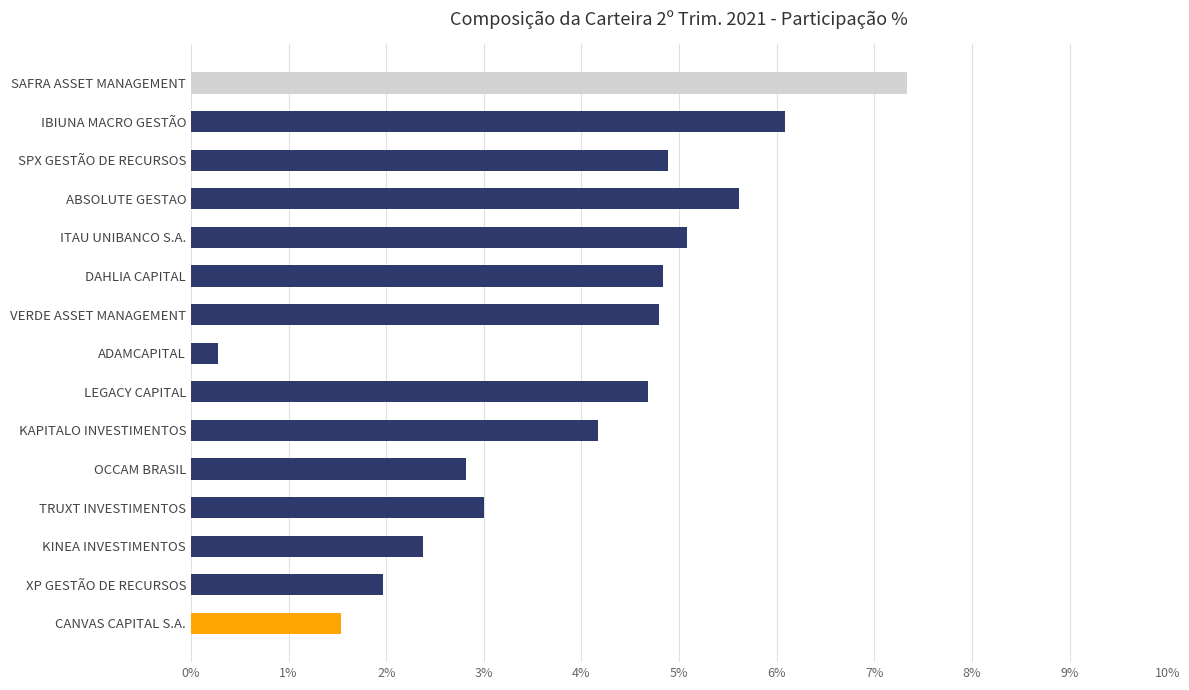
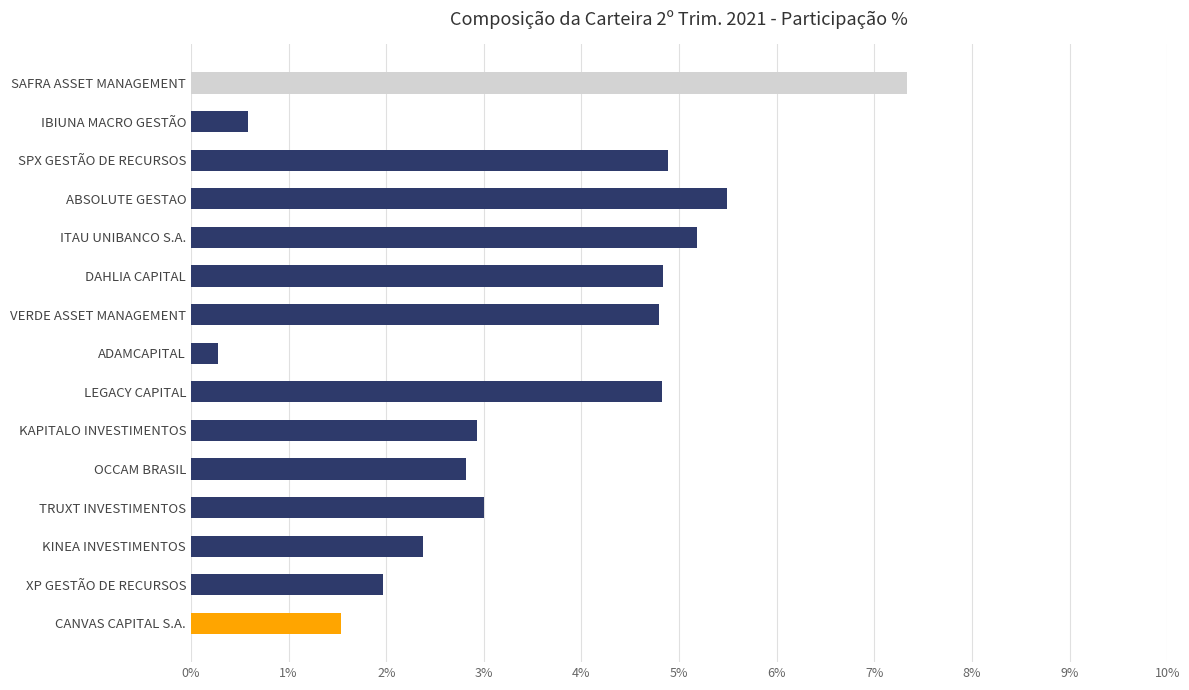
IBIUNA MACRO GESTÃO: 6.1% -> 0.6%
ABSOLUTE GESTAO: 5.6% -> 5.5%
ITAU UNIBANCO S.A.: 5.1% -> 5.2%
LEGACY CAPITAL: 4.7% -> 4.8%
KAPITALO INVESTIMENTOS: 4.2% -> 2.9%
